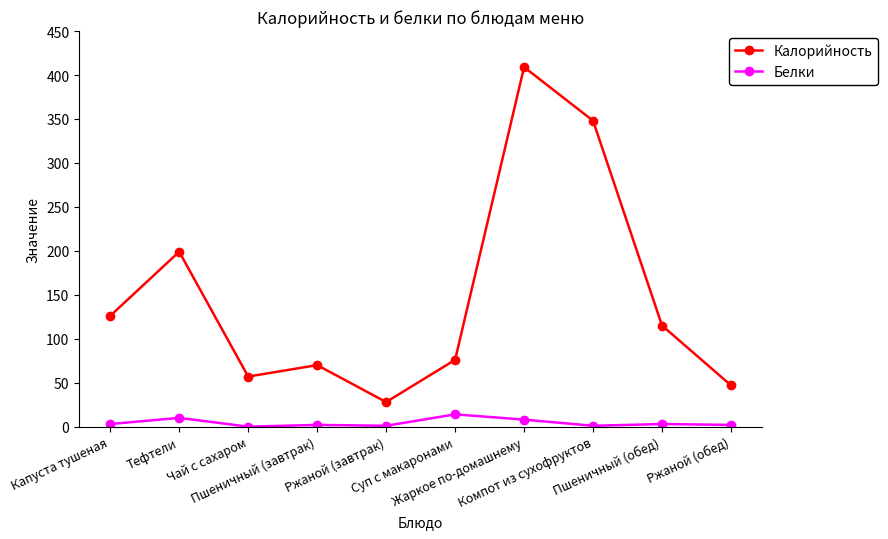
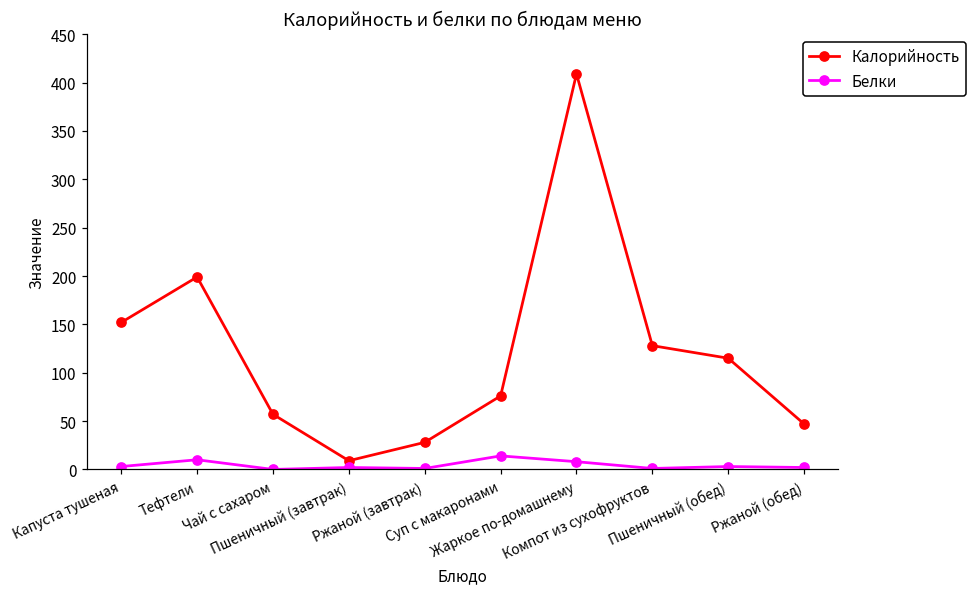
Калорийность, Капуста тушеная: 130 -> 150
Калорийность, Пшеничный (завтрак): 70 -> 10
Калорийность, Компот из сухофруктов: 350 -> 130
